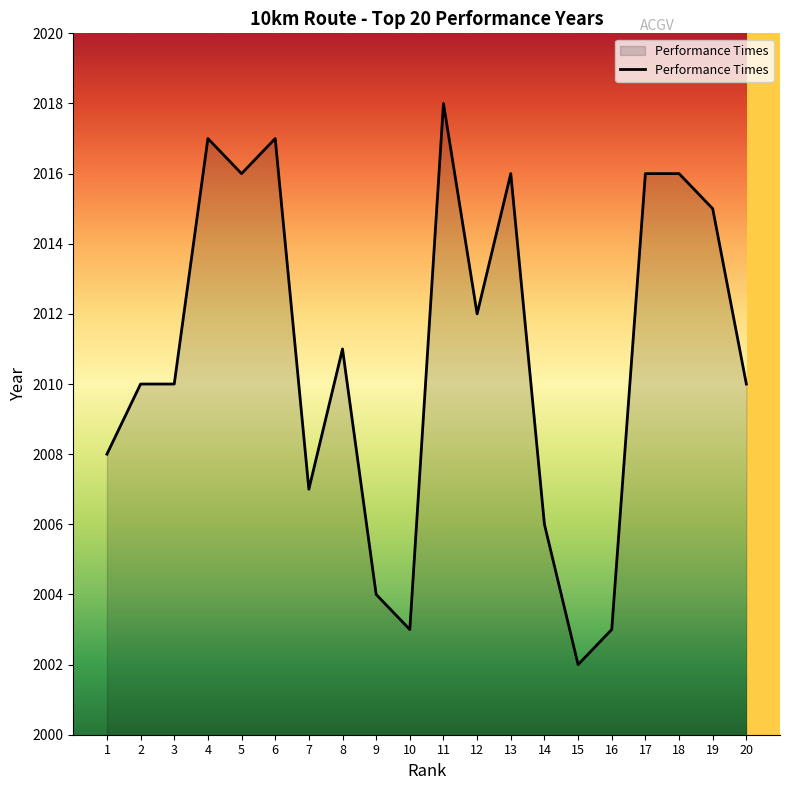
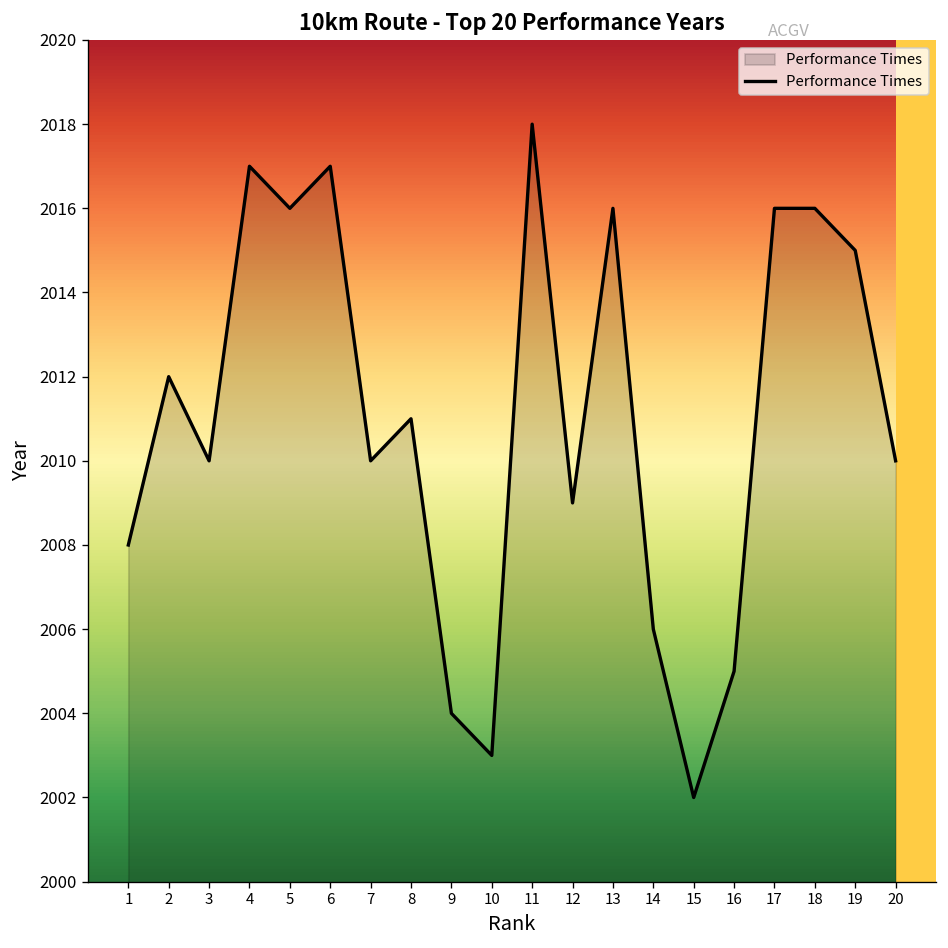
2: 2010 -> 2012
7: 2007 -> 2010
12: 2012 -> 2009
16: 2003 -> 2005
